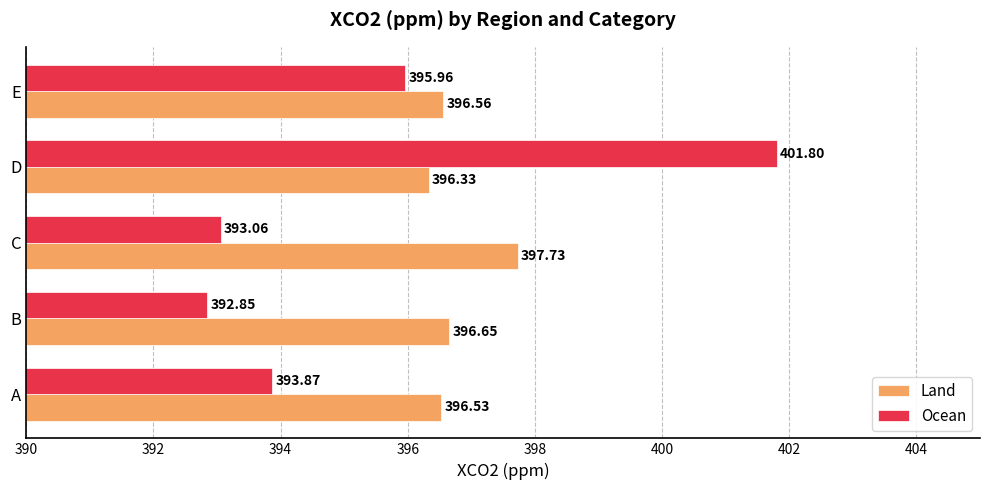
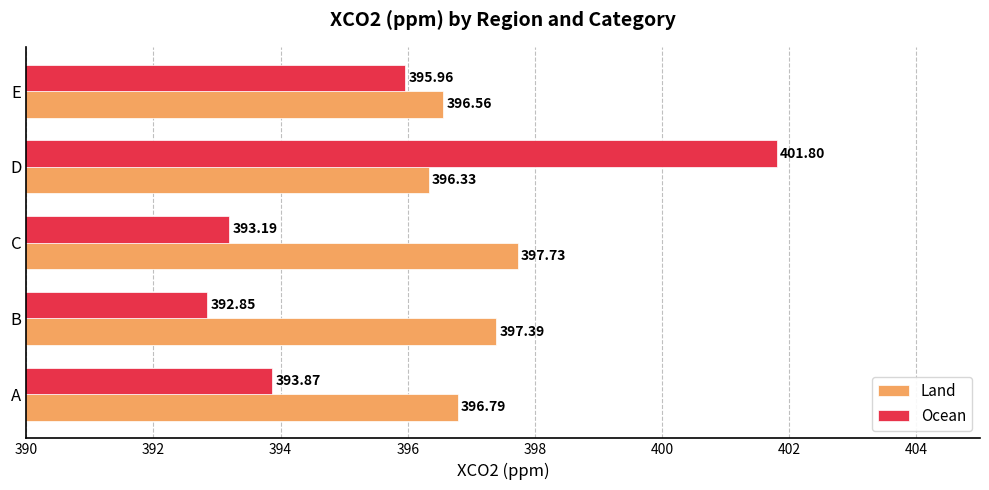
Ocean, C: 393.06 -> 393.19
Land, B: 396.65 -> 397.39
Land, A: 396.53 -> 396.79
